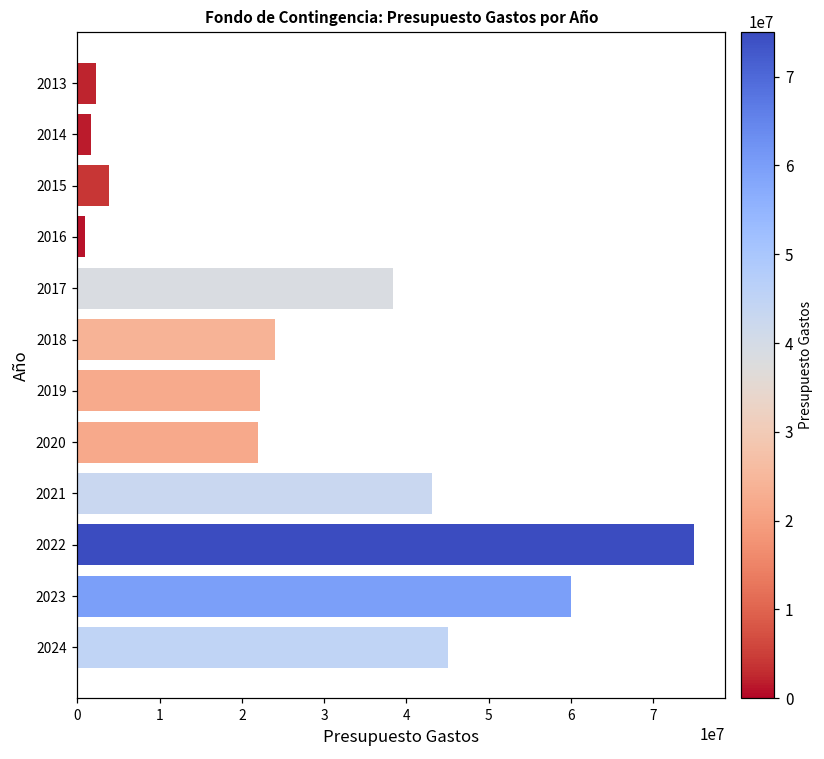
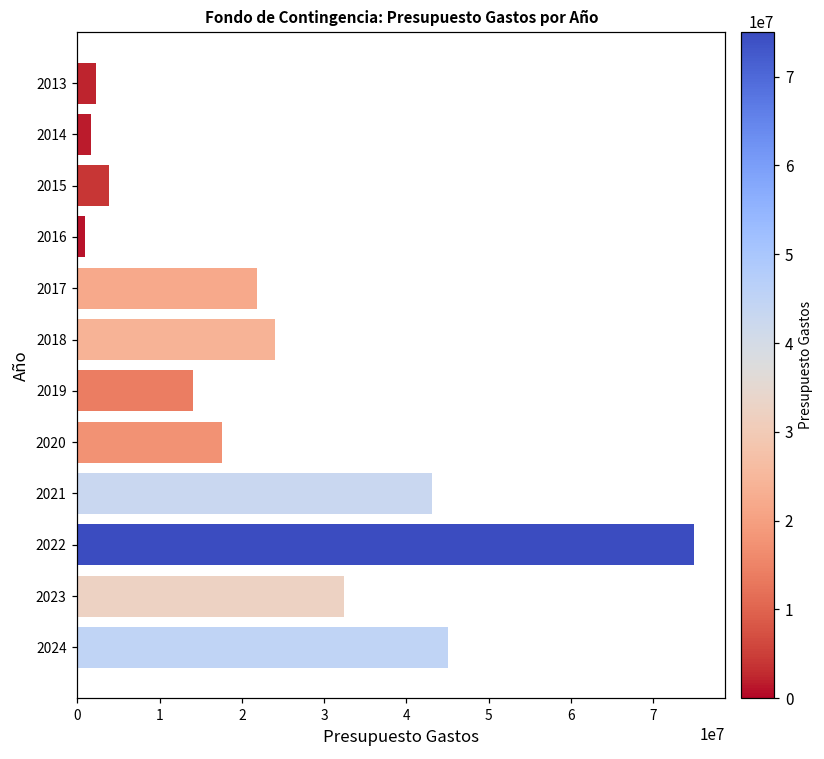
2017: 38000000 -> 22000000
2019: 22000000 -> 14000000
2020: 22000000 -> 18000000
2023: 60000000 -> 32000000
